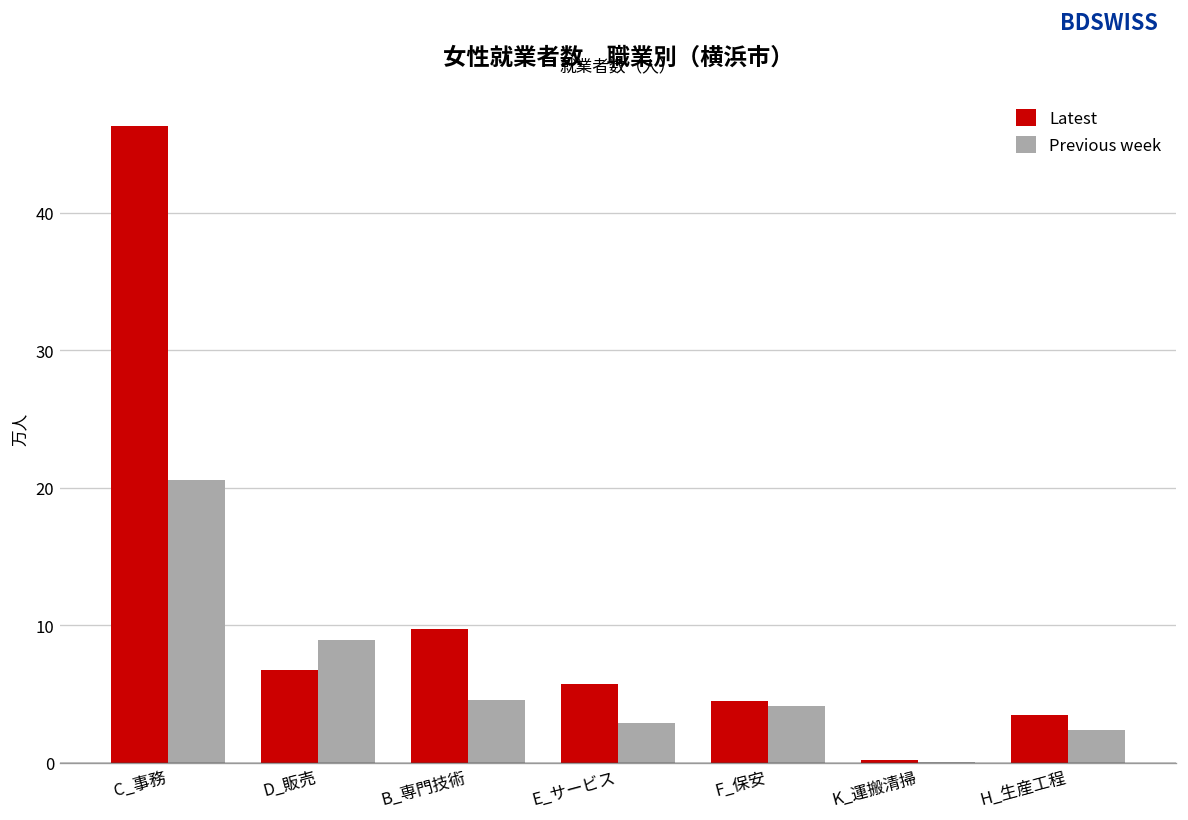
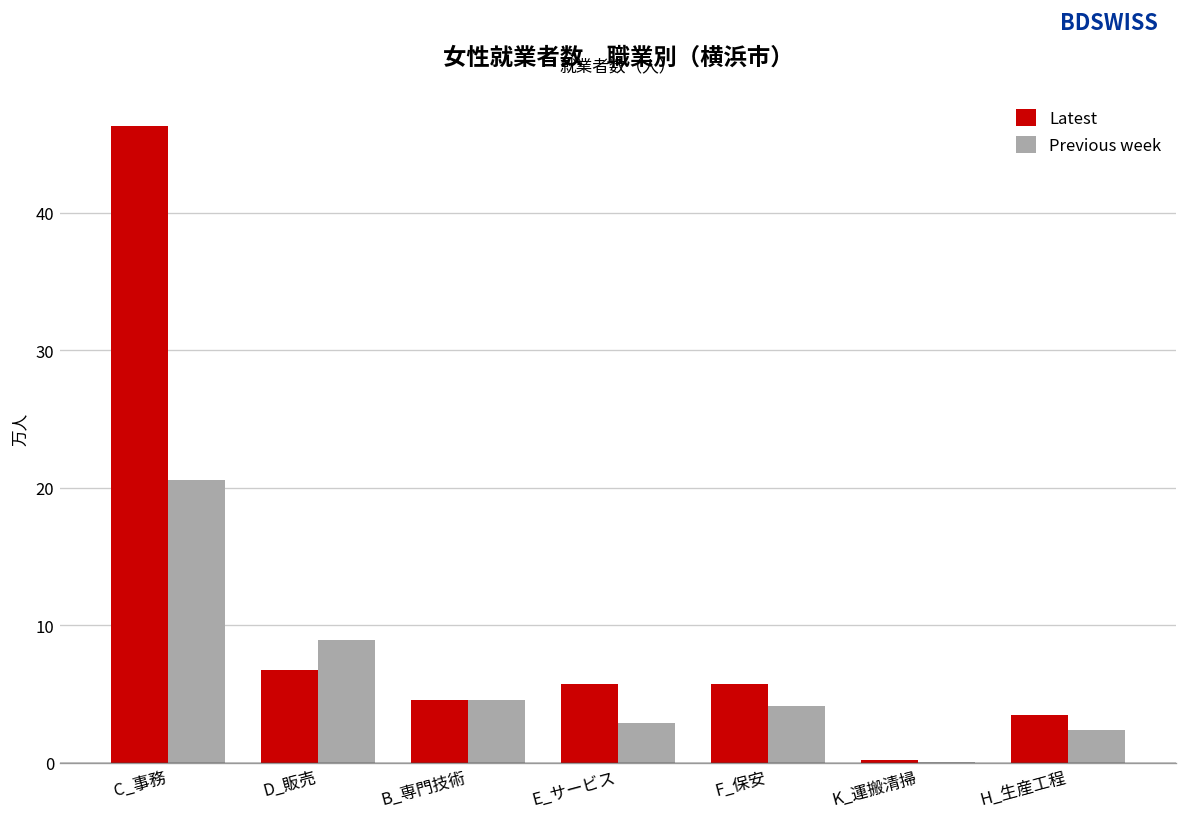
Latest, B_専門技術: 9.7 -> 4.6
Latest, F_保安: 4.5 -> 5.7
